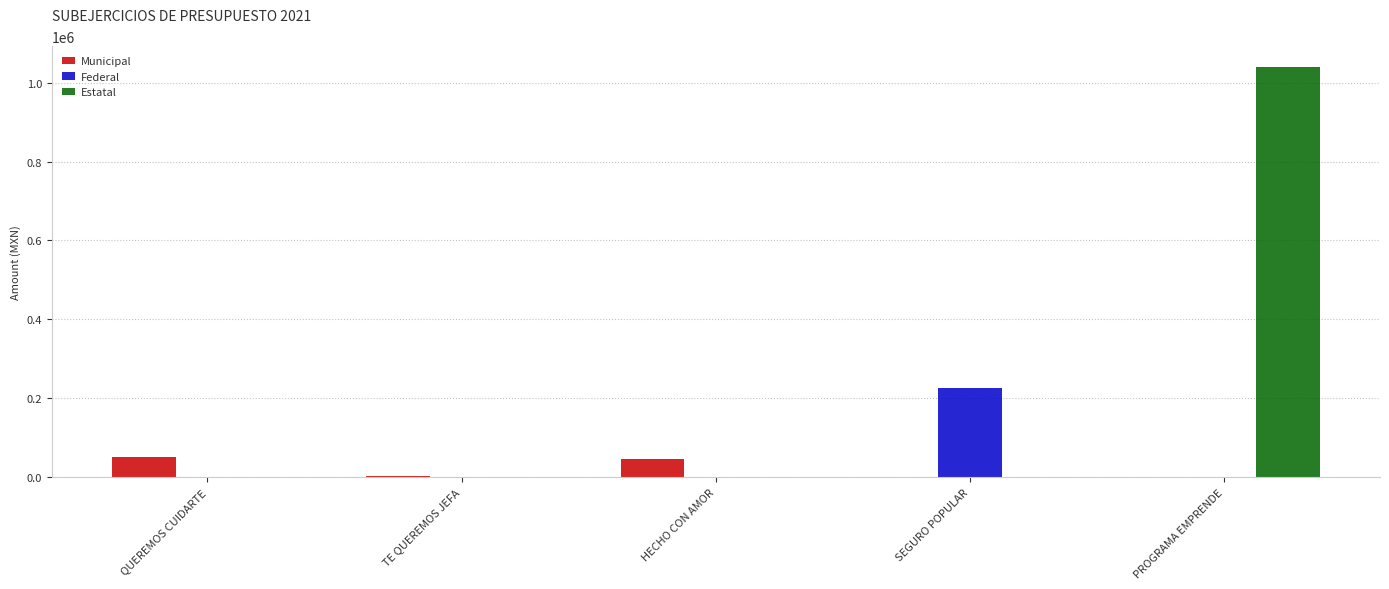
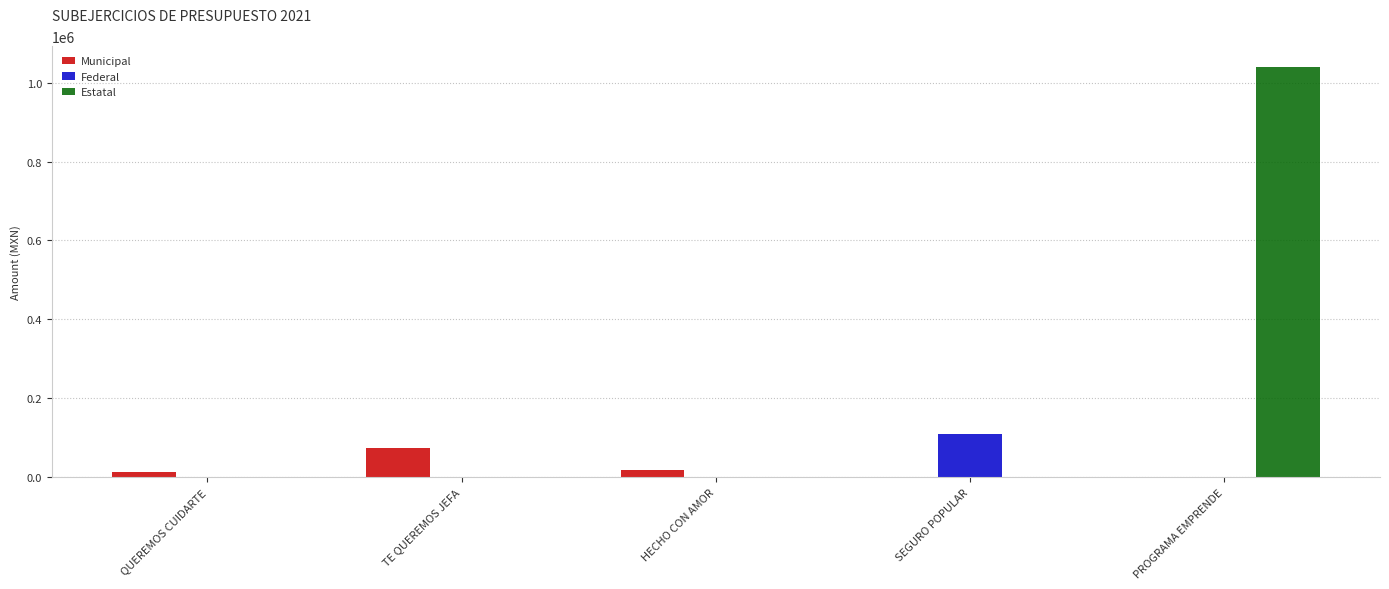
Municipal, QUEREMOS CUIDARTE: 50000 -> 10000
Municipal, TE QUEREMOS JEFA: 0 -> 70000
Municipal, HECHO CON AMOR: 50000 -> 20000
Federal, SEGURO POPULAR: 230000 -> 110000
